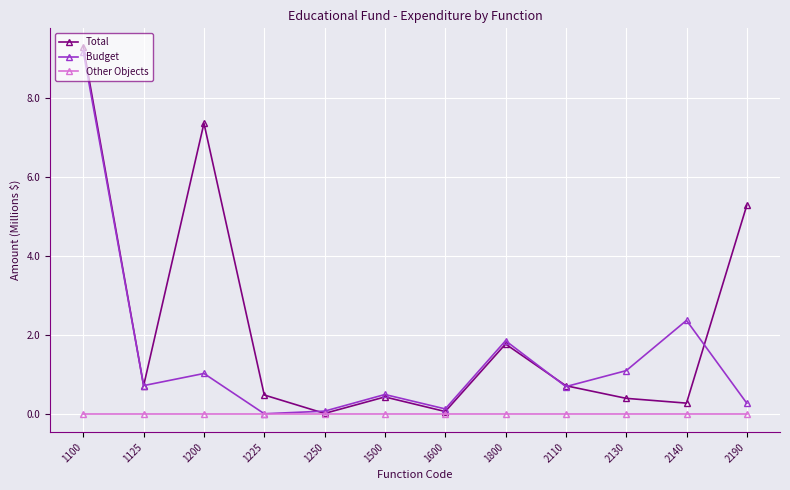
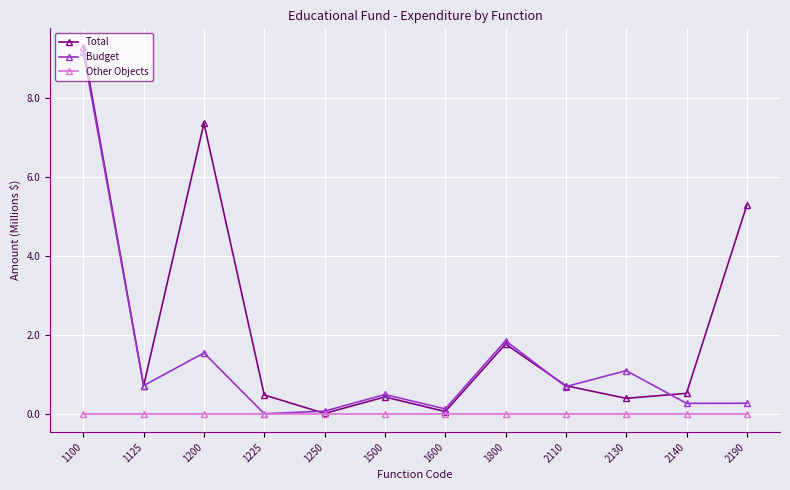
Budget, 1200: 1.0 -> 1.5
Total, 2140: 0.3 -> 0.5
Budget, 2140: 2.4 -> 0.3
